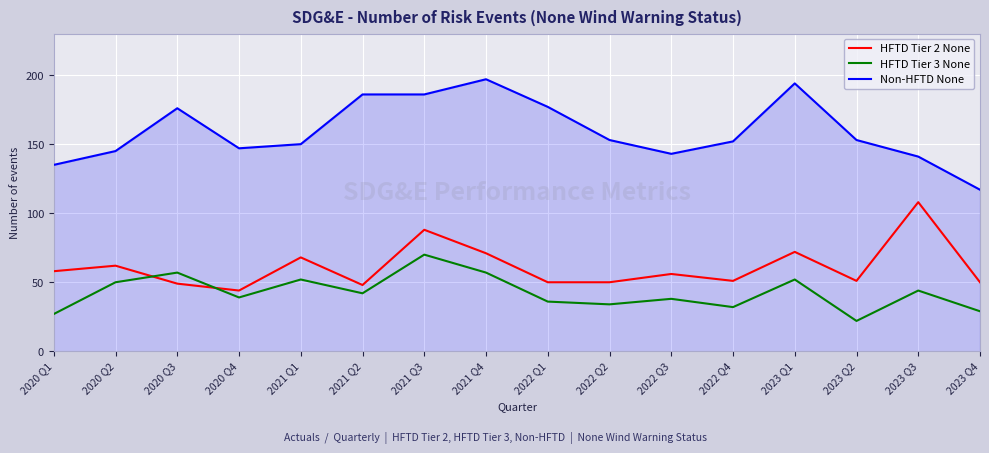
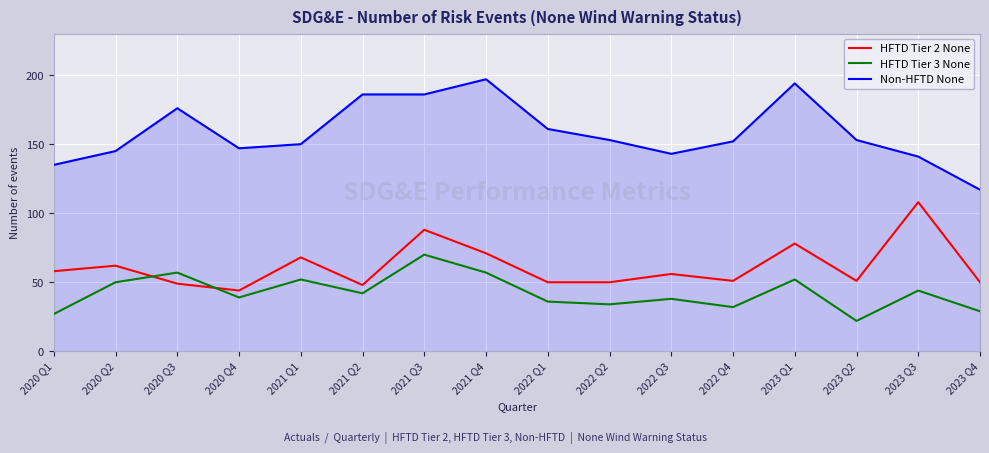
Non-HFTD None, 2022 Q1: 177 -> 161
HFTD Tier 2 None, 2023 Q1: 72 -> 78
